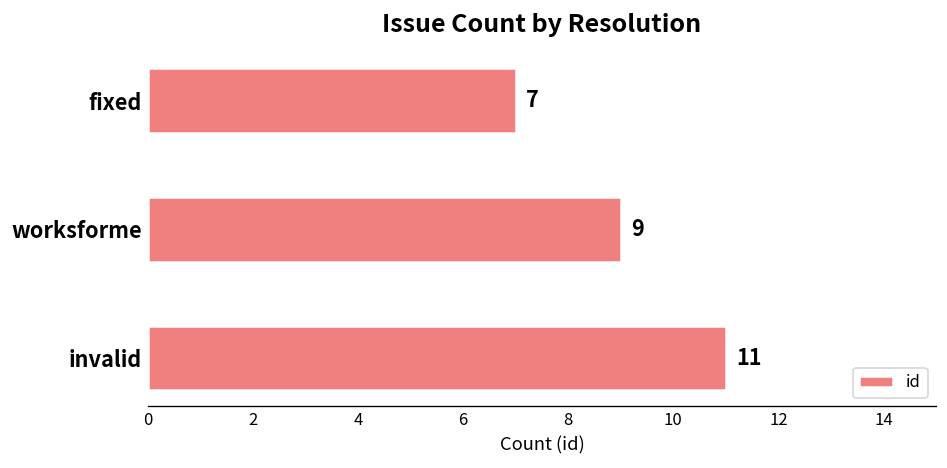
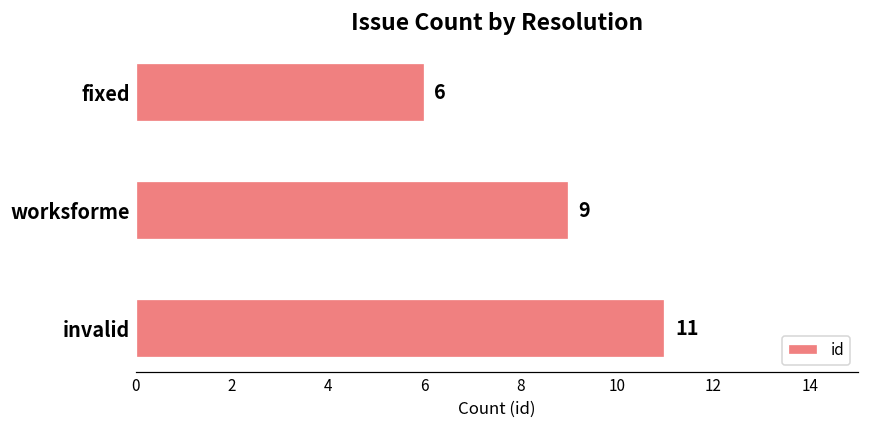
fixed: 7 -> 6
